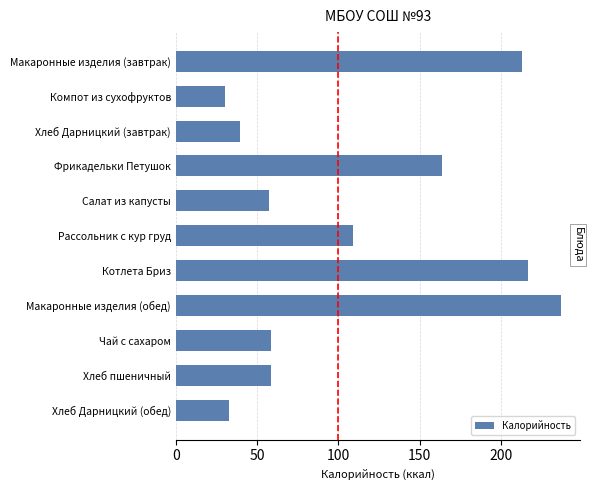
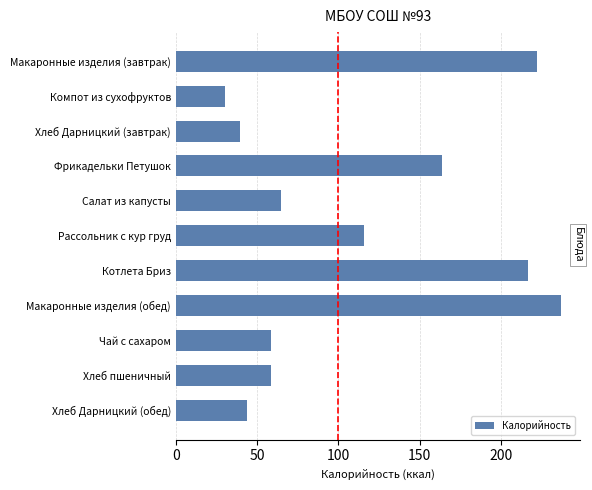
Макаронные изделия (завтрак): 213 -> 222
Салат из капусты: 57 -> 65
Рассольник с кур груд: 109 -> 116
Хлеб Дарницкий (обед): 33 -> 44
